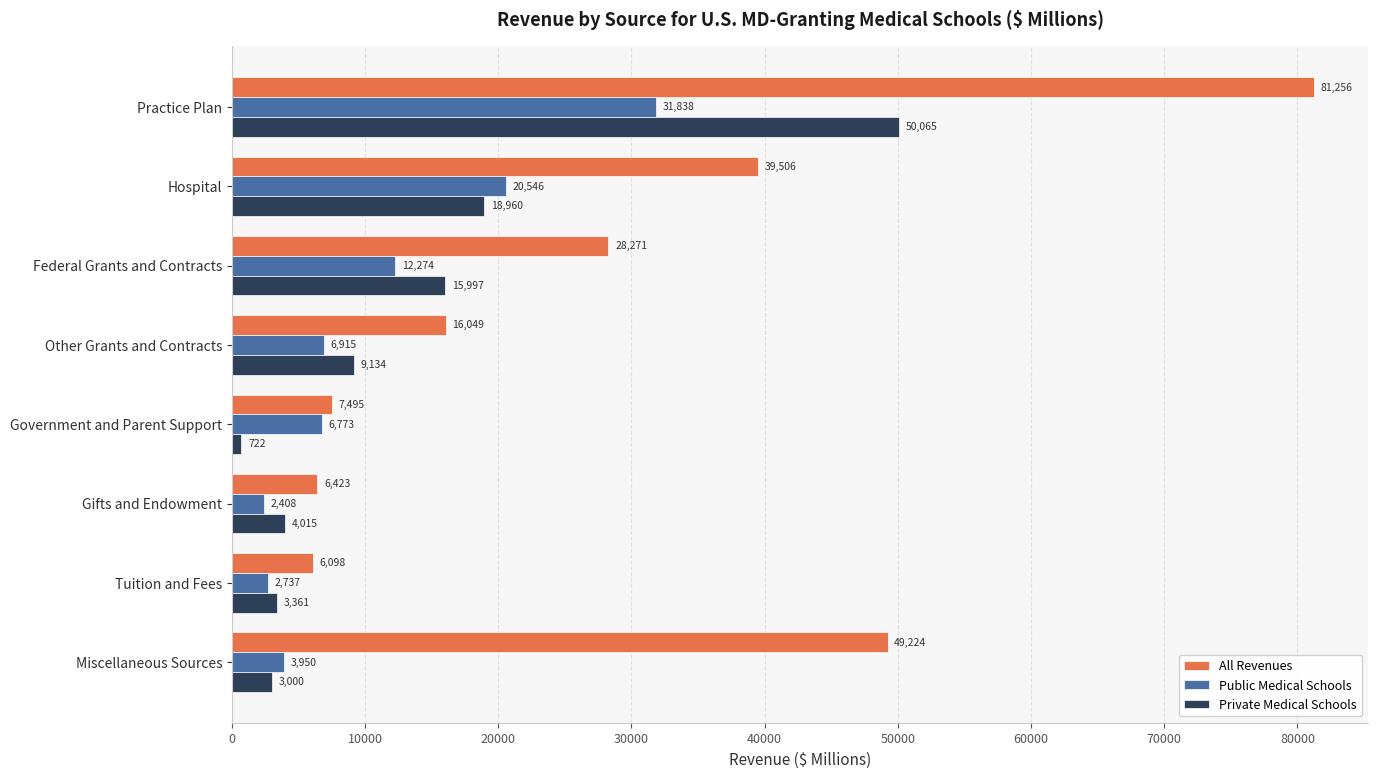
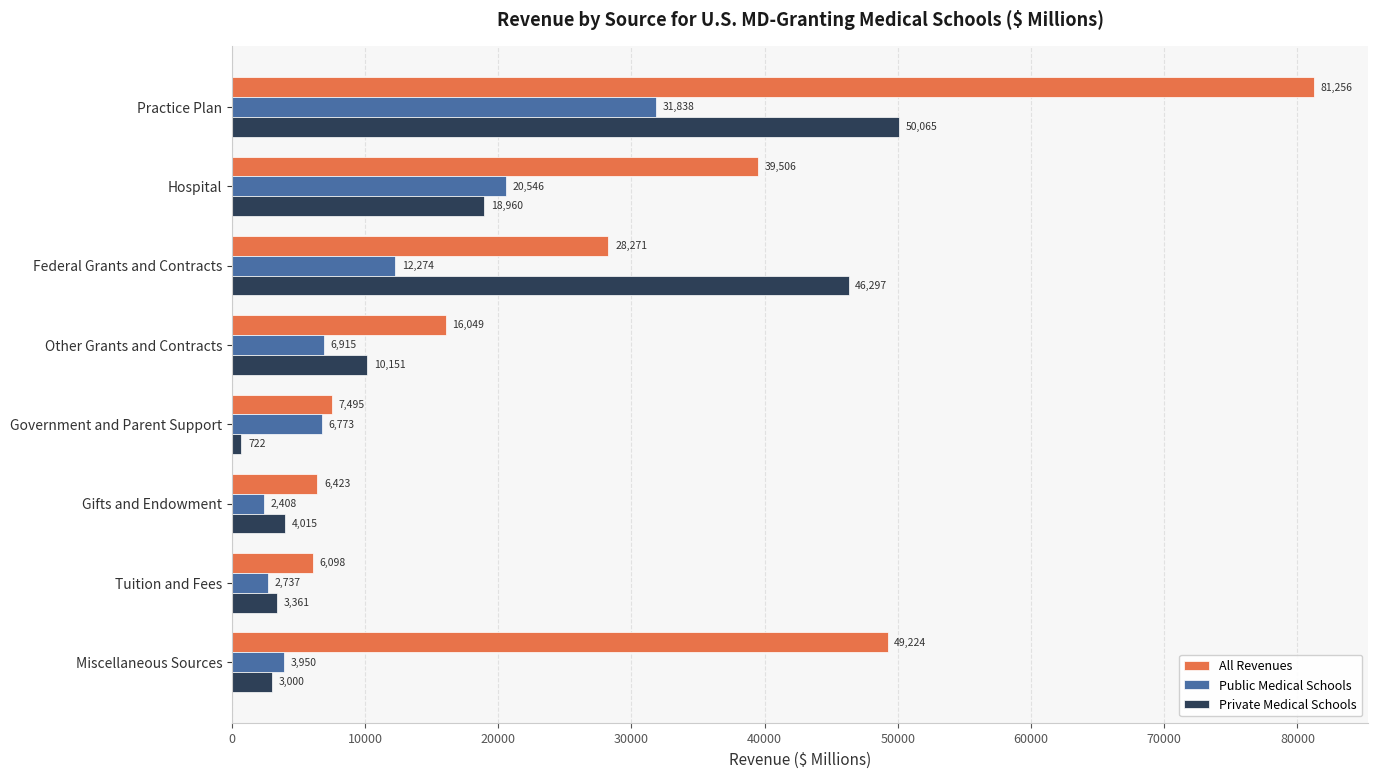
Private Medical Schools, Federal Grants and Contracts: 15,997 -> 46,297
Private Medical Schools, Other Grants and Contracts: 9,134 -> 10,151
